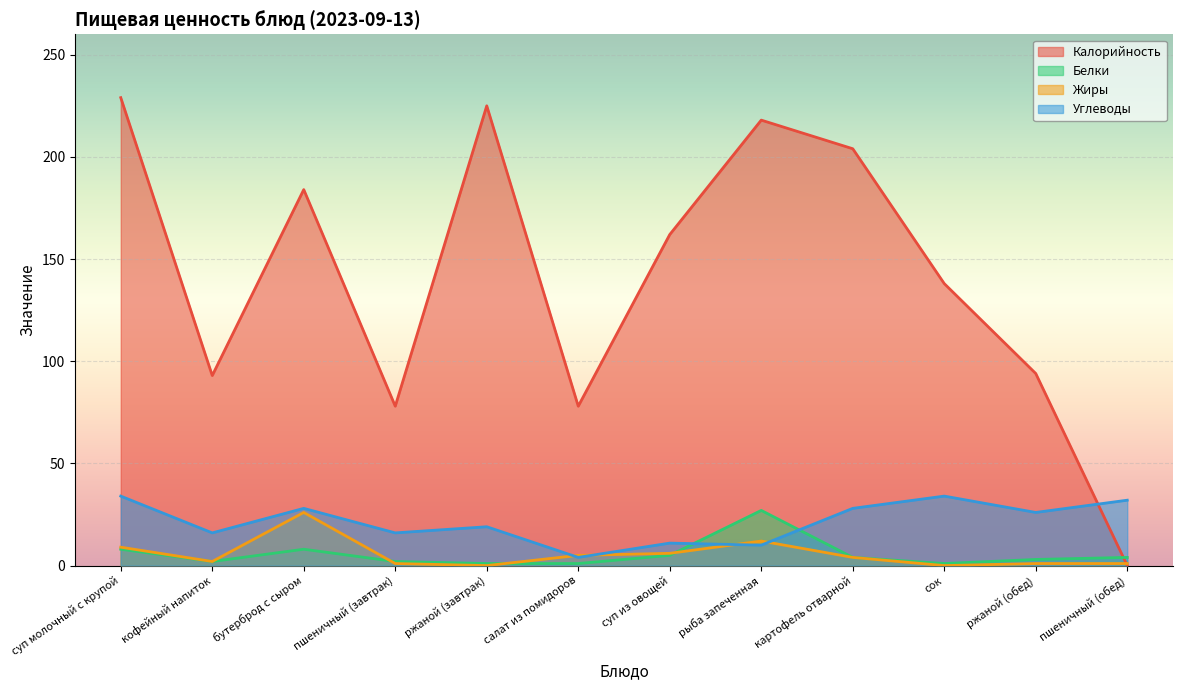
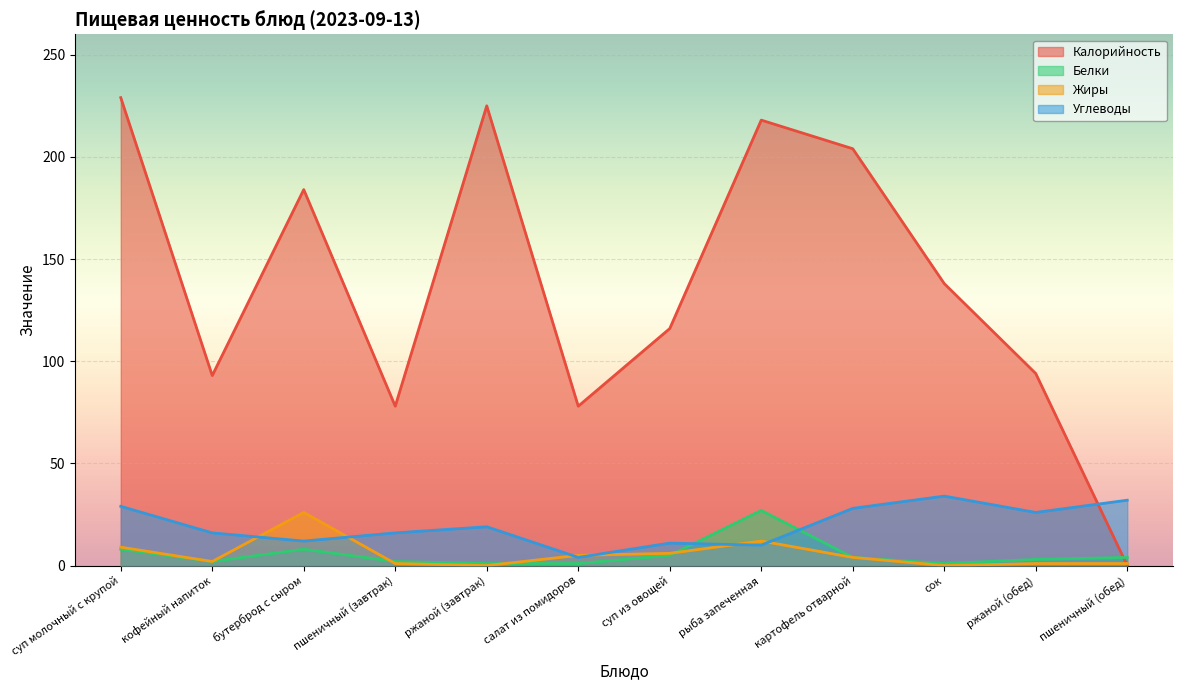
Углеводы, суп молочный с крупой: 34 -> 29
Углеводы, бутерброд с сыром: 28 -> 12
Калорийность, суп из овощей: 162 -> 116
